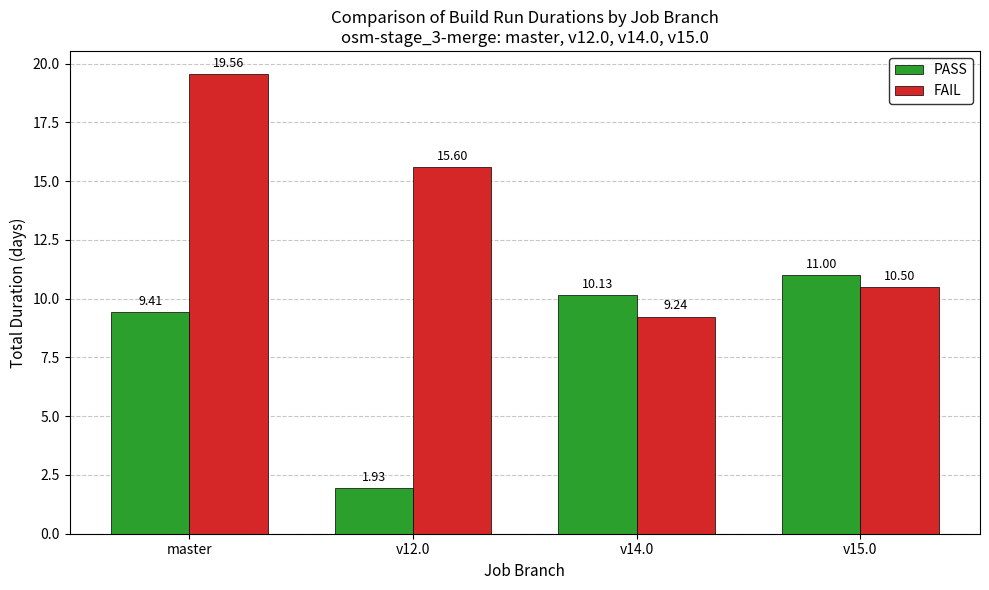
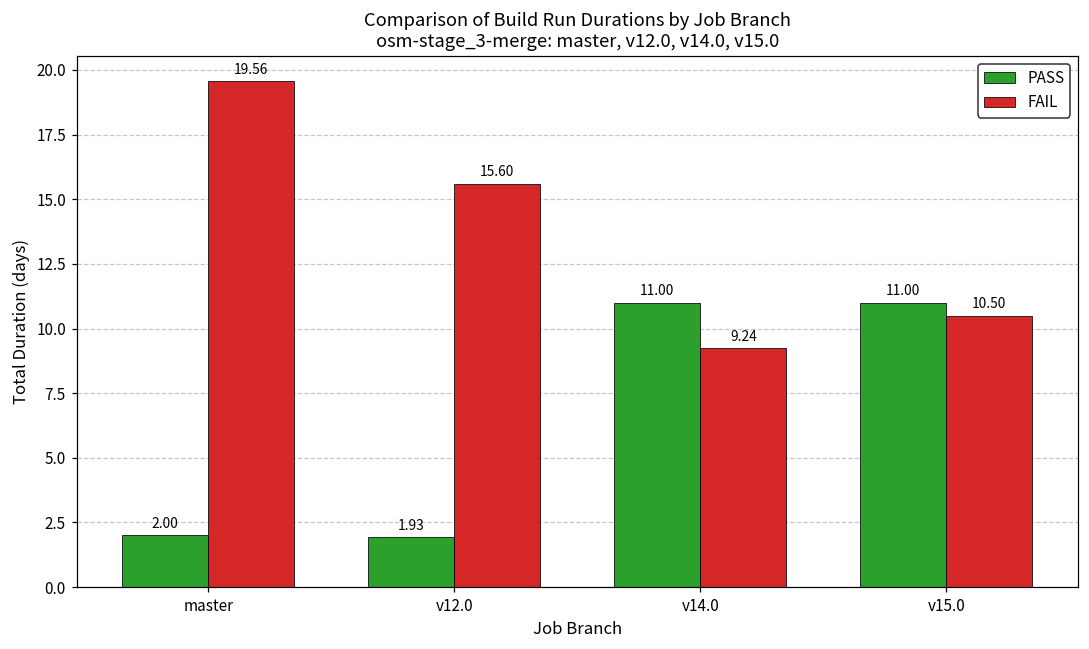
PASS, master: 9.41 -> 2.00
PASS, v14.0: 10.13 -> 11.00
